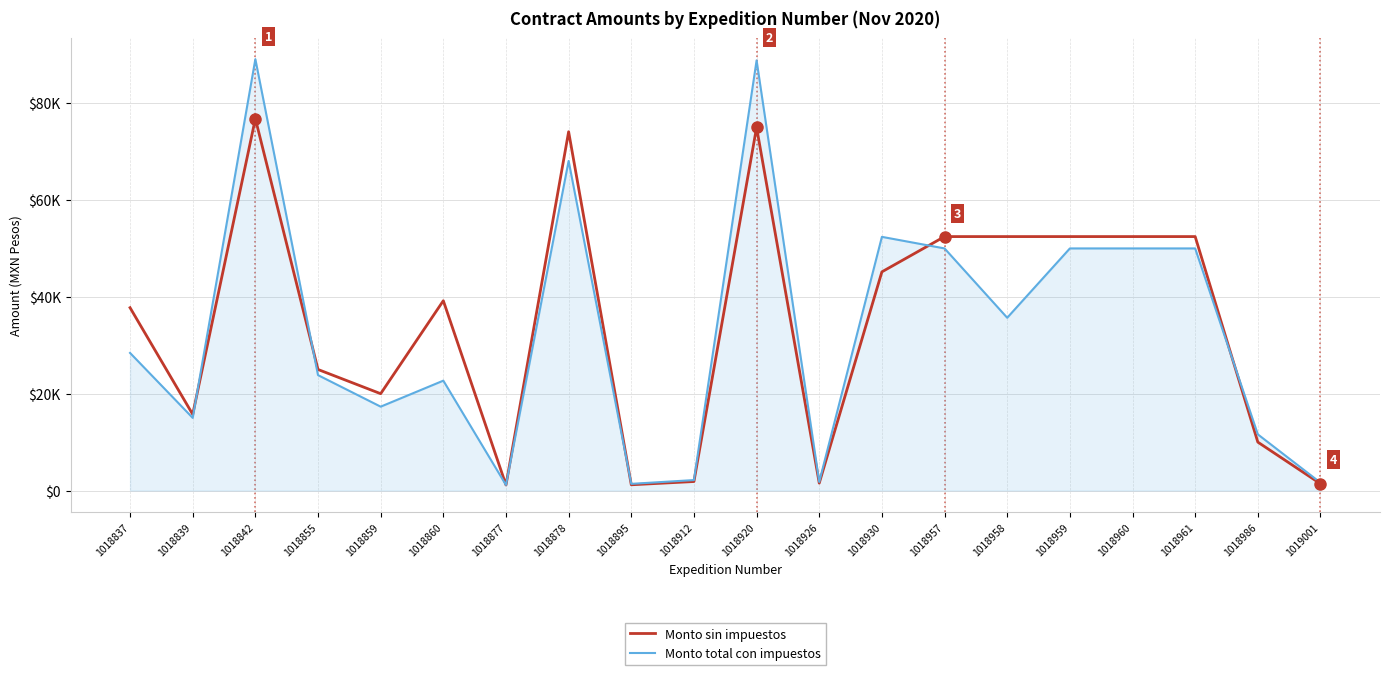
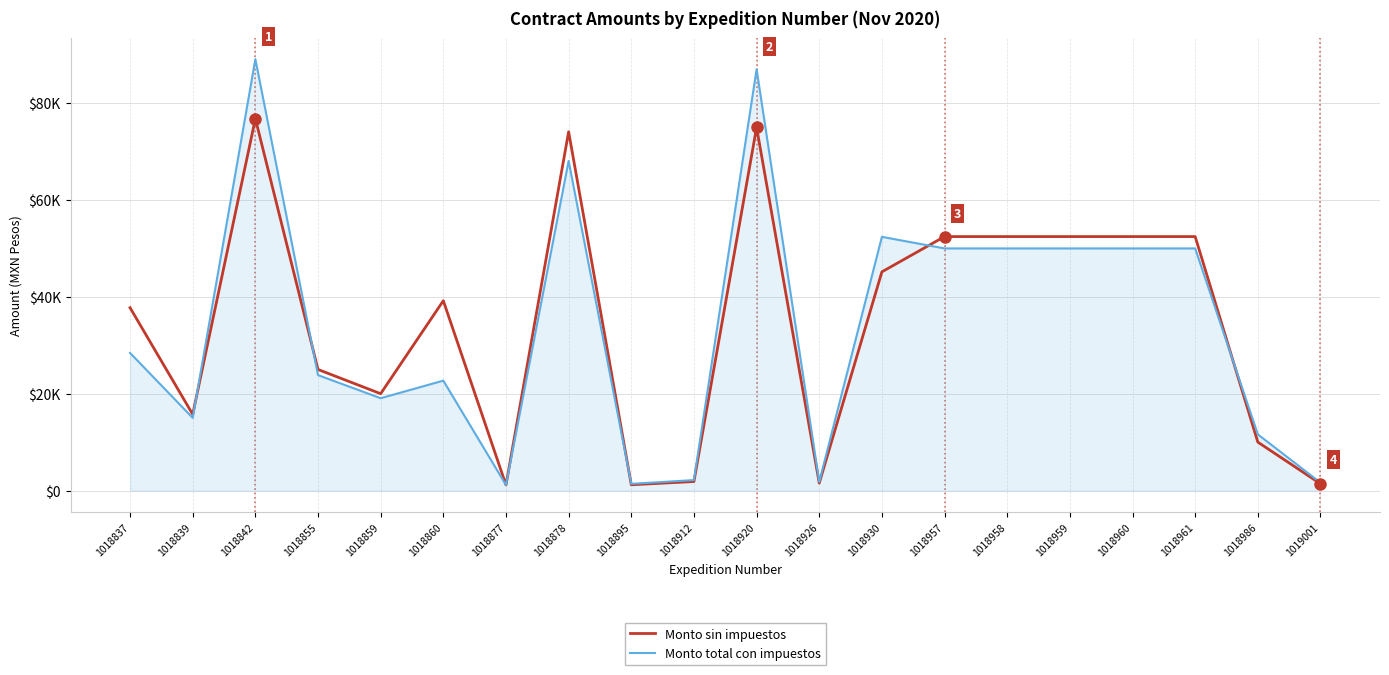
Monto total con impuestos, 1018859: $17000 -> $19000
Monto total con impuestos, 1018920: $89000 -> $87000
Monto total con impuestos, 1018958: $36000 -> $50000
